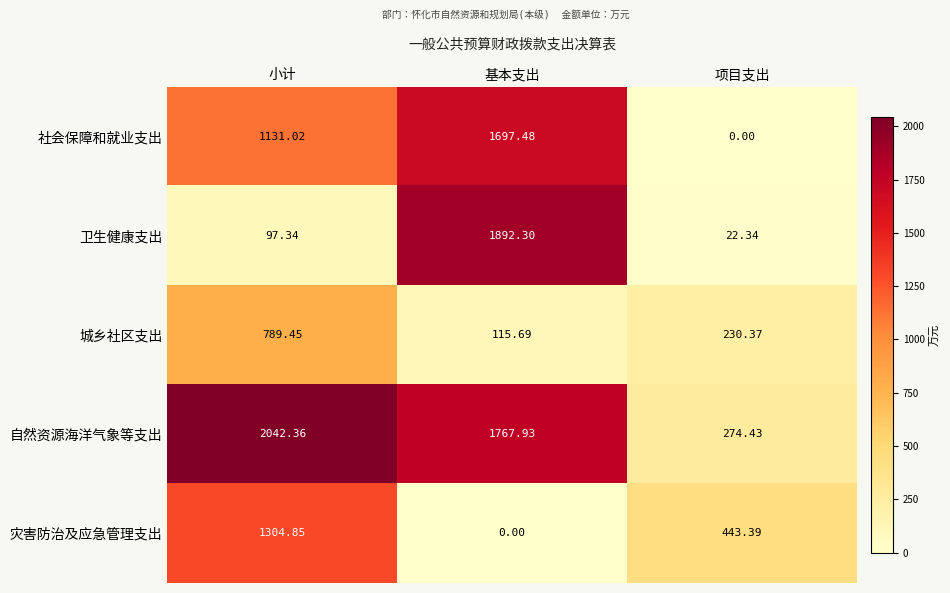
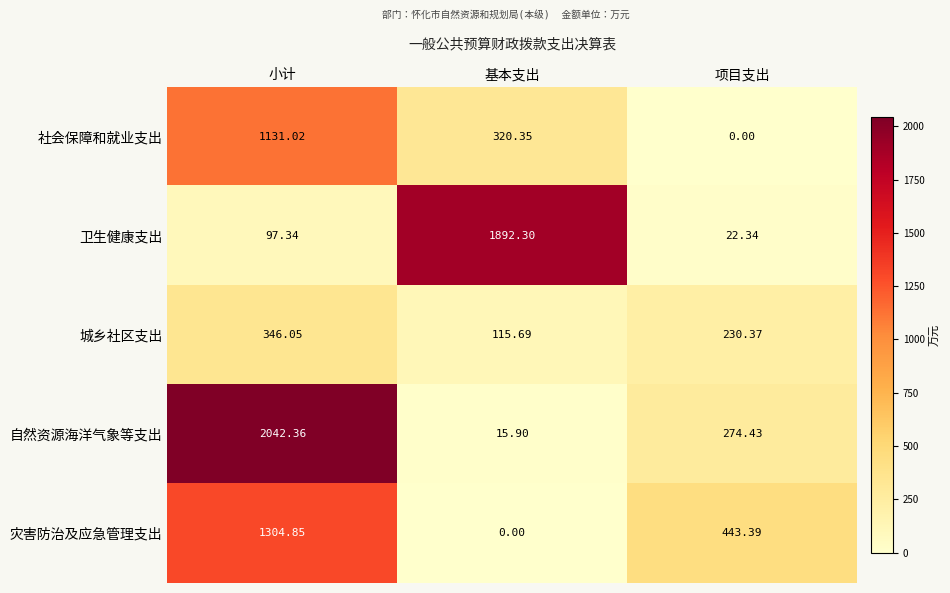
社会保障和就业支出, 基本支出: 1697.48 -> 320.35
城乡社区支出, 小计: 789.45 -> 346.05
自然资源海洋气象等支出, 基本支出: 1767.93 -> 15.90
